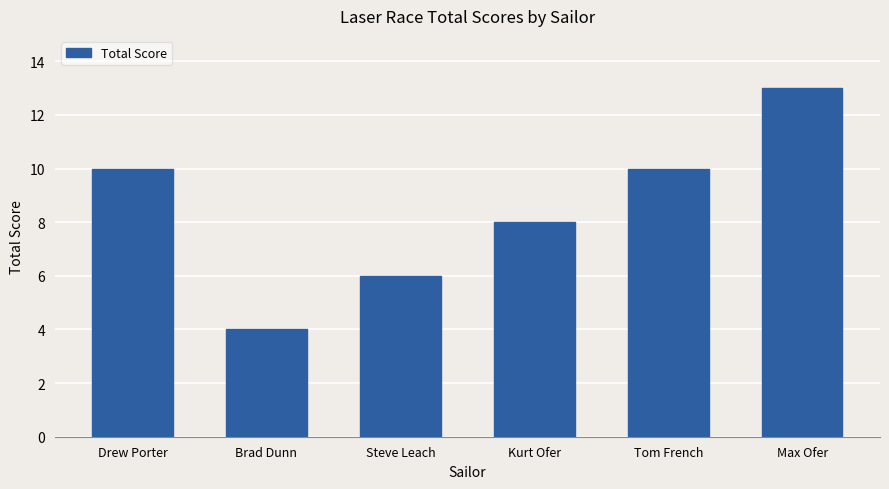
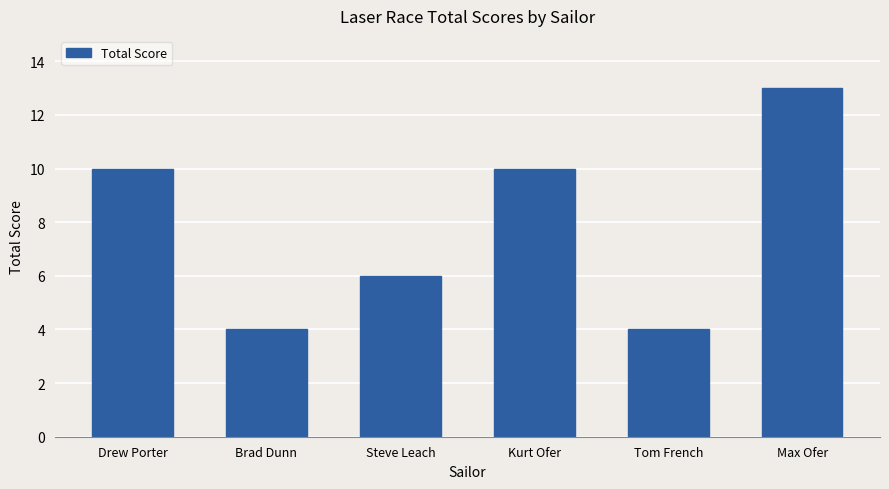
Kurt Ofer: 8 -> 10
Tom French: 10 -> 4
